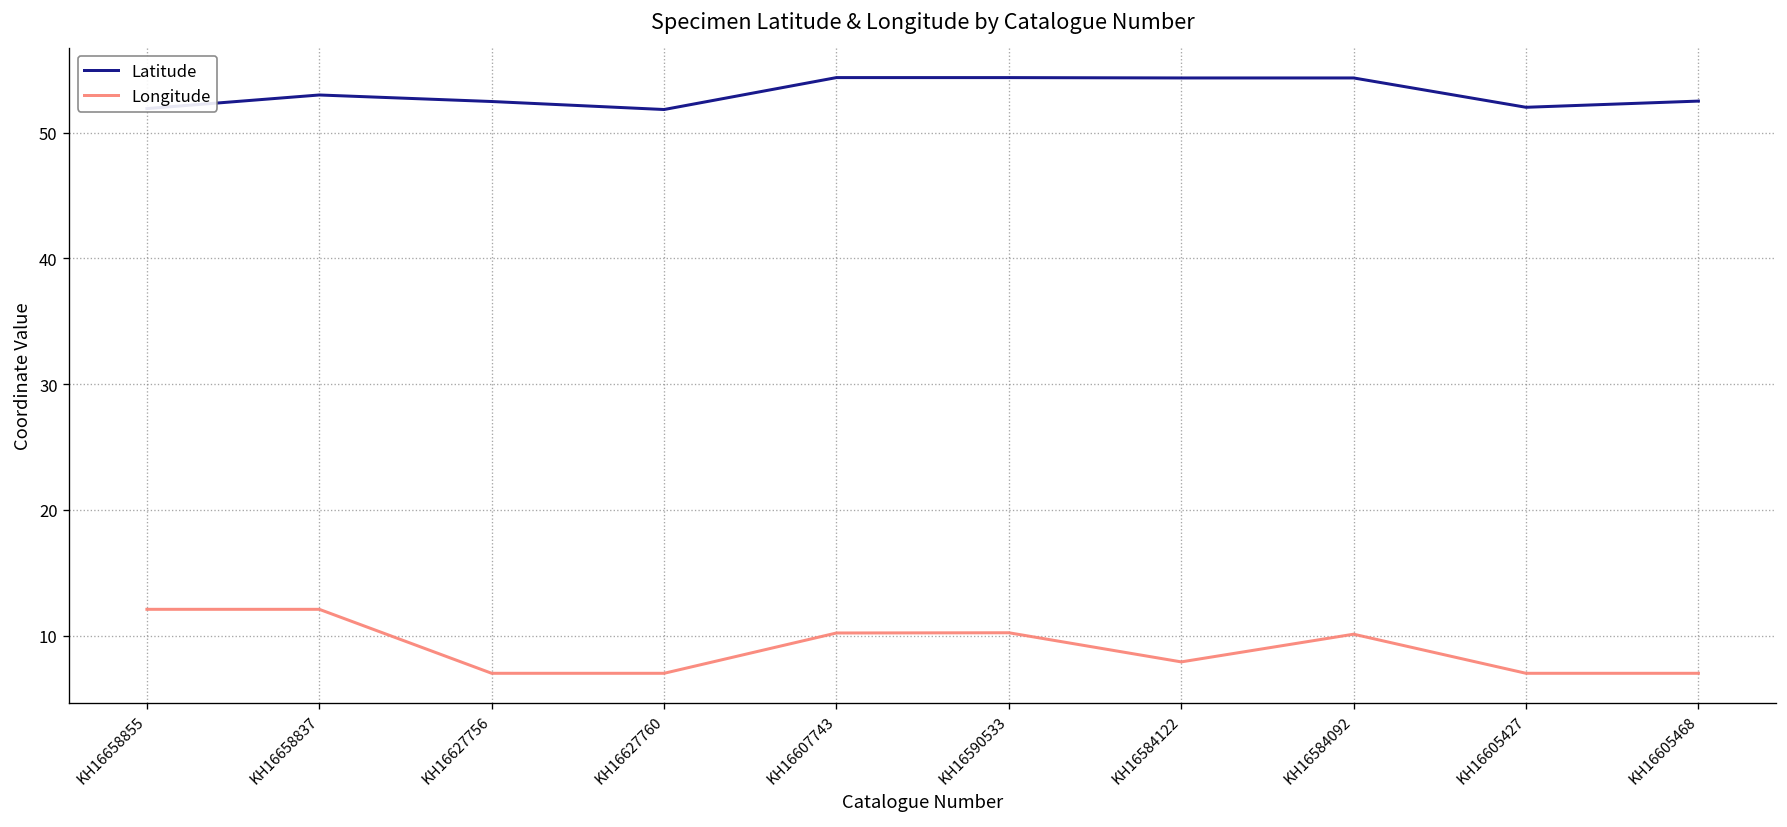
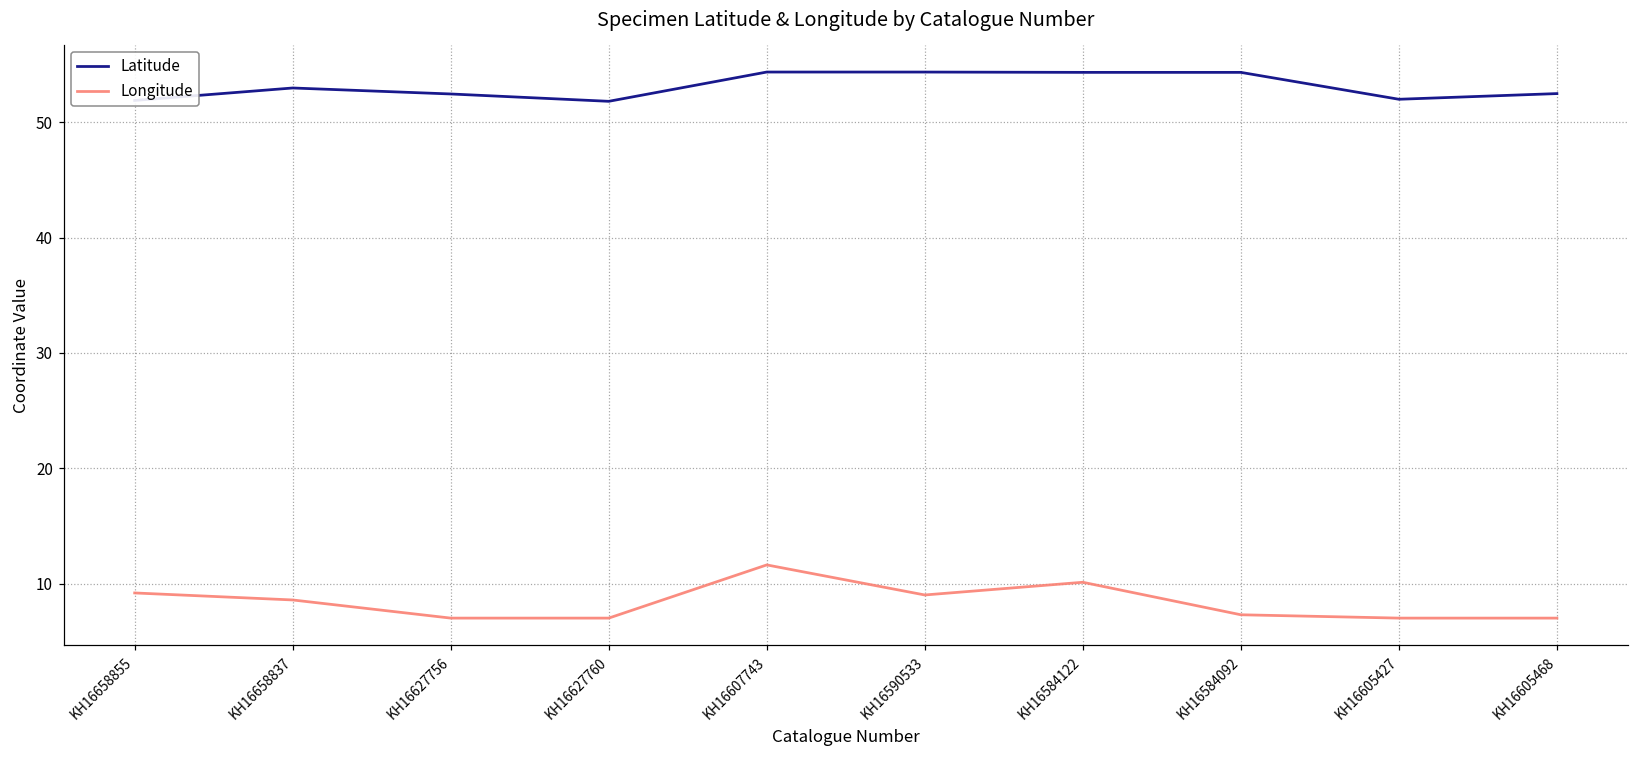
Longitude, KH16658855: 12.1 -> 9.2
Longitude, KH16658837: 12.1 -> 8.6
Longitude, KH16607743: 10.2 -> 11.6
Longitude, KH16590533: 10.2 -> 9.0
Longitude, KH16584122: 7.9 -> 10.1
Longitude, KH16584092: 10.1 -> 7.3
